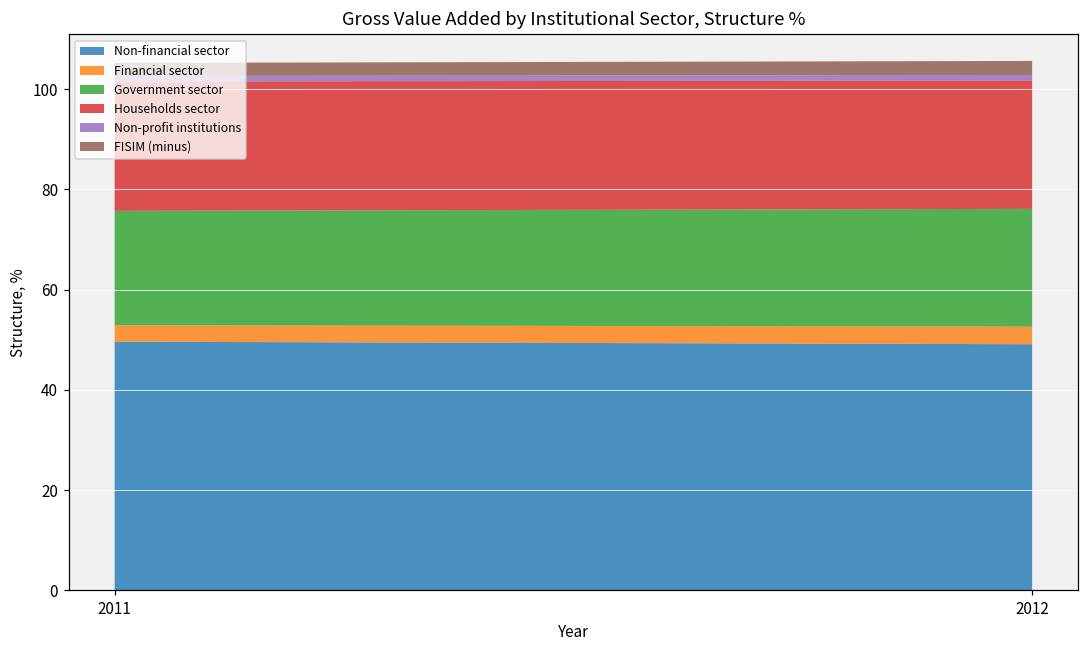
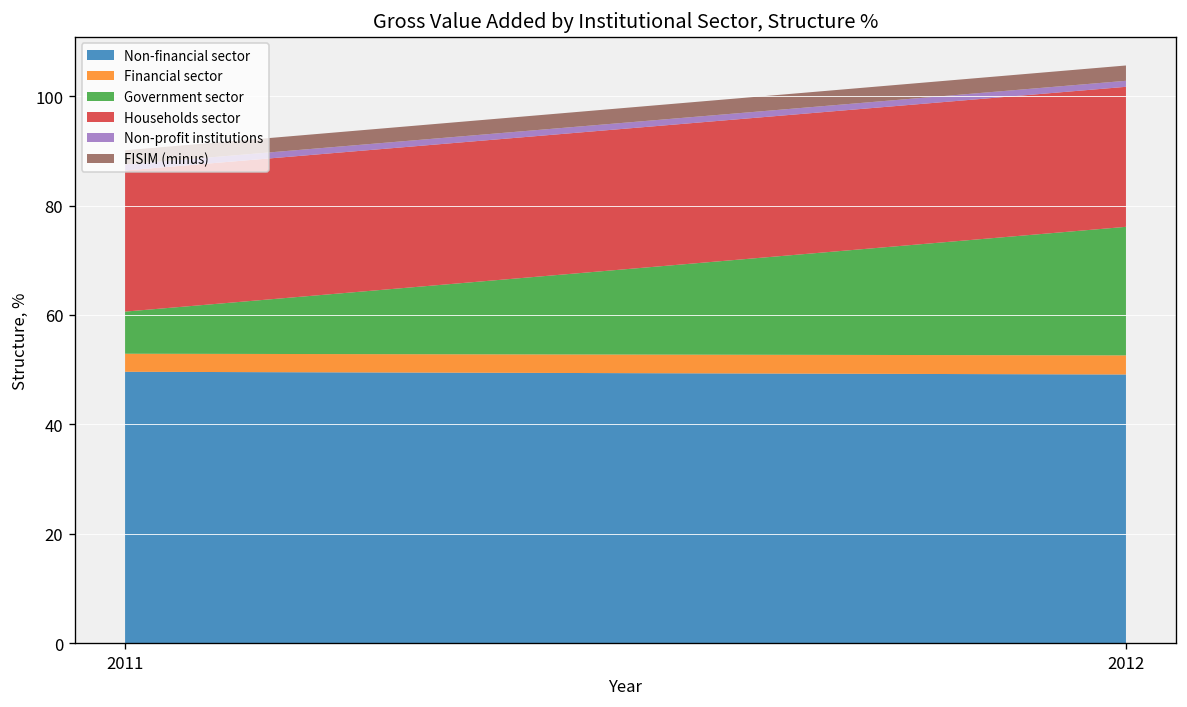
Government sector, 2011: 23 -> 8
